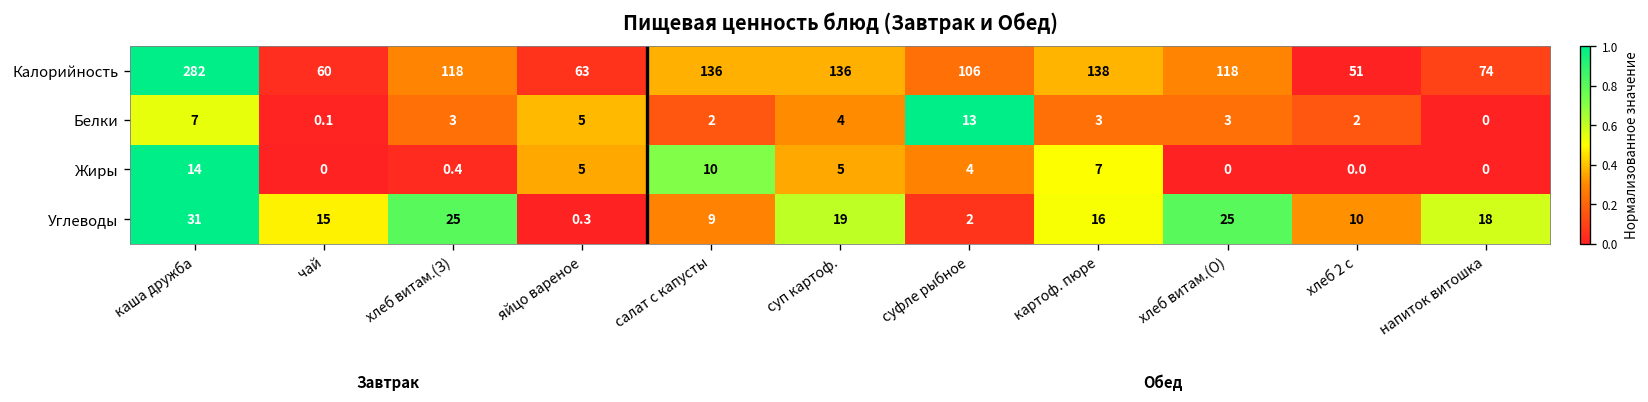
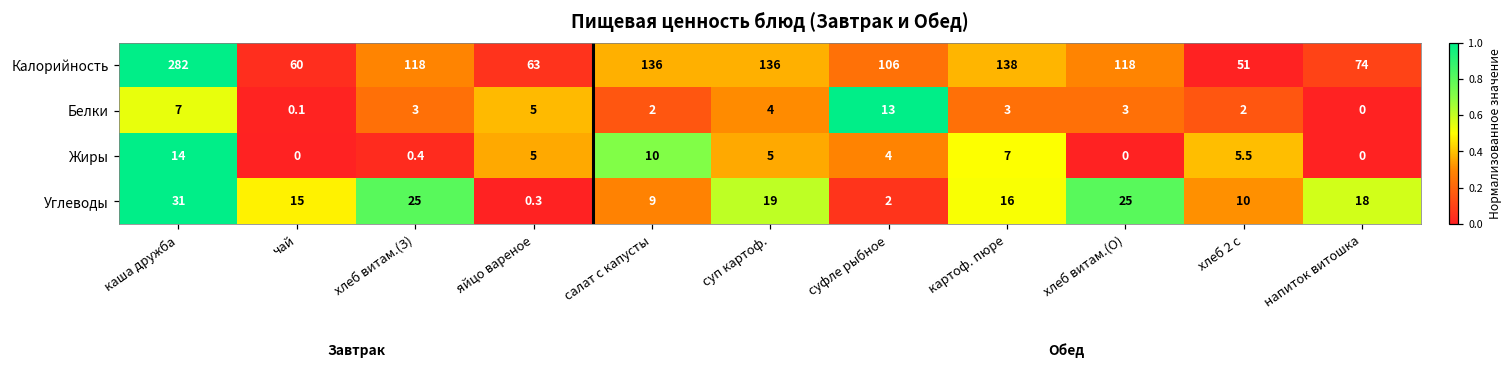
Жиры, хлеб 2 с: 0.0 -> 5.5
